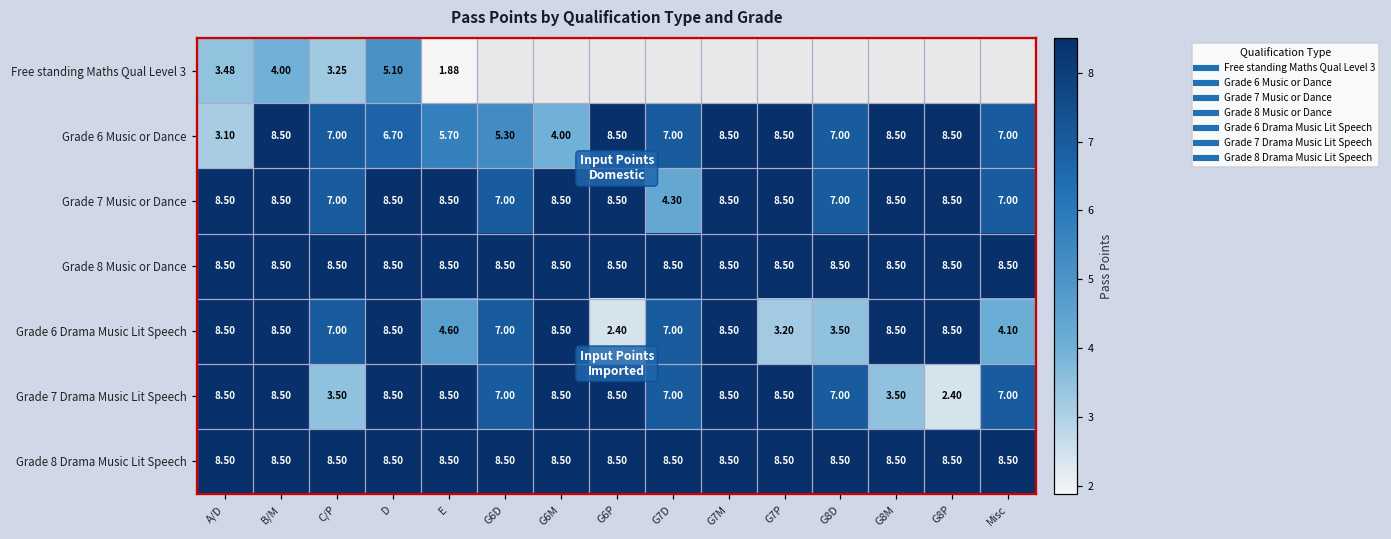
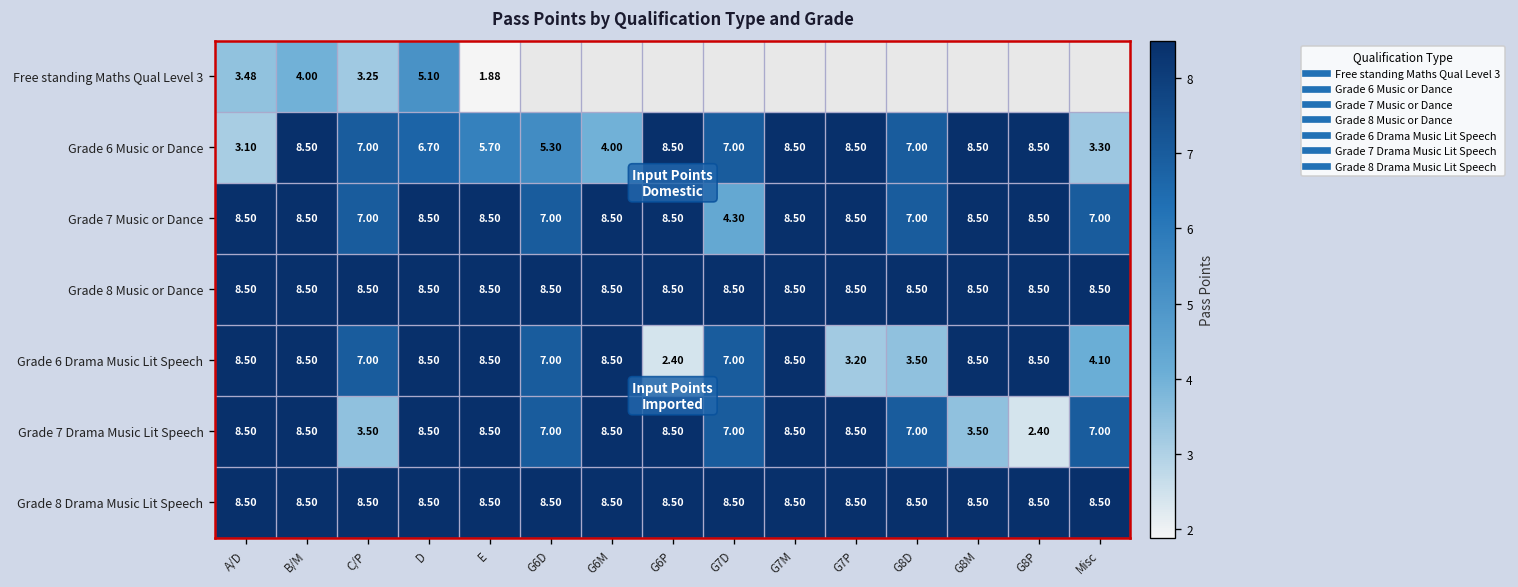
Grade 6 Music or Dance, Misc: 7.00 -> 3.30
Grade 6 Drama Music Lit Speech, E: 4.60 -> 8.50
